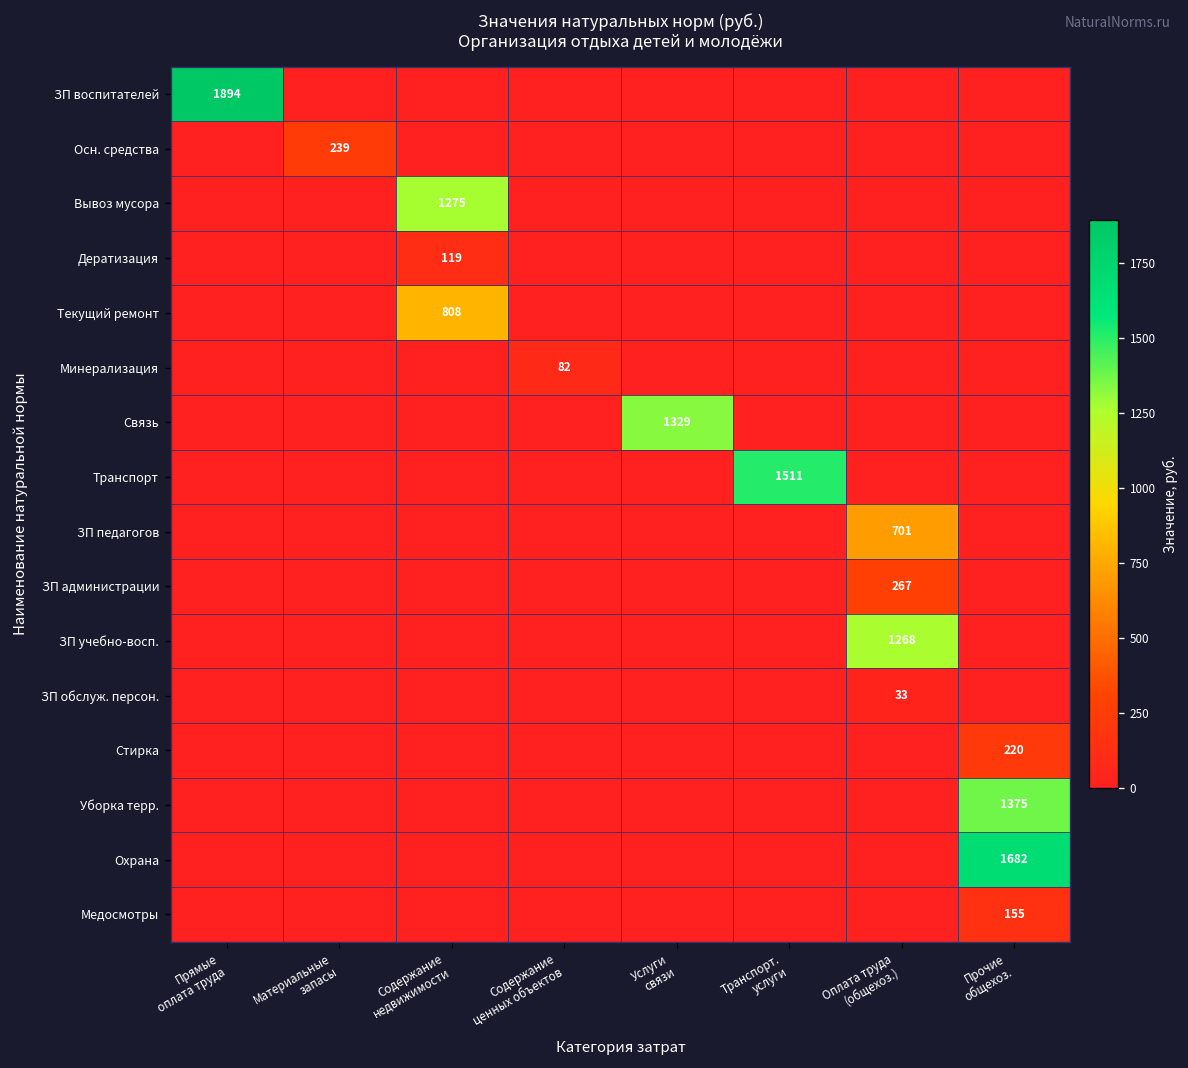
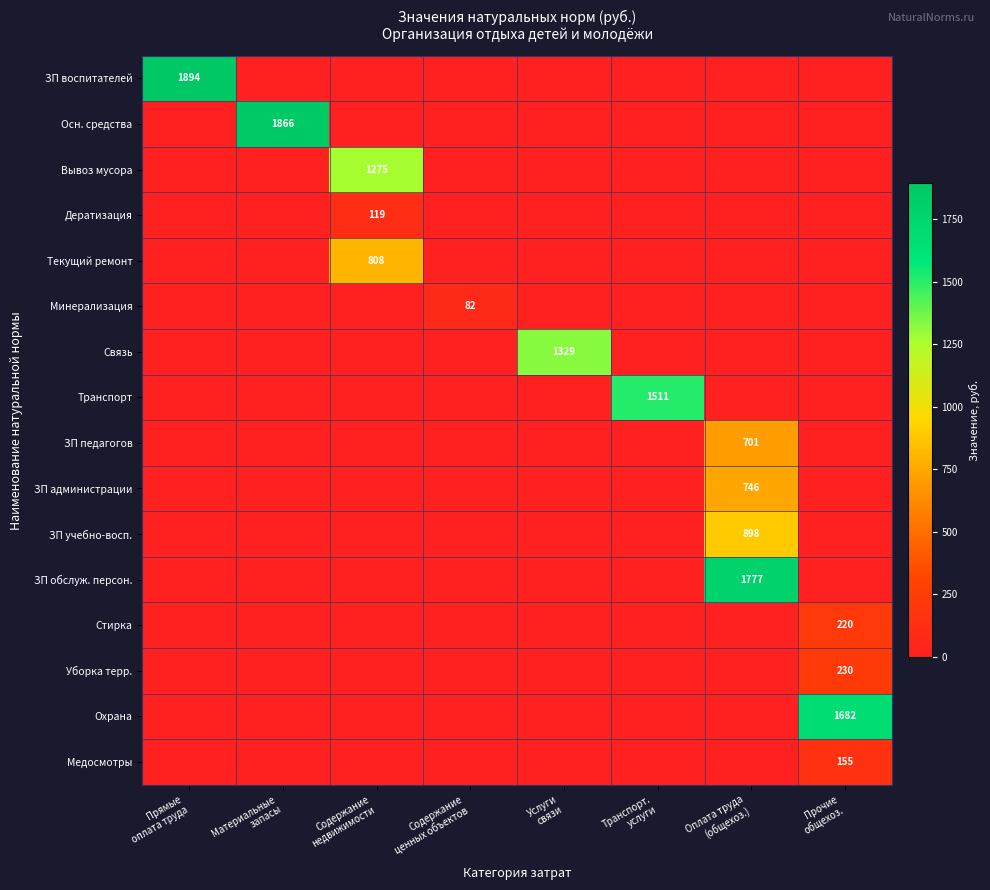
Осн. средства, Материальные запасы: 239 -> 1866
ЗП администрации, Оплата труда (общехоз.): 267 -> 746
ЗП учебно-восп., Оплата труда (общехоз.): 1268 -> 898
ЗП обслуж. персон., Оплата труда (общехоз.): 33 -> 1777
Уборка терр., Прочие общехоз.: 1375 -> 230
